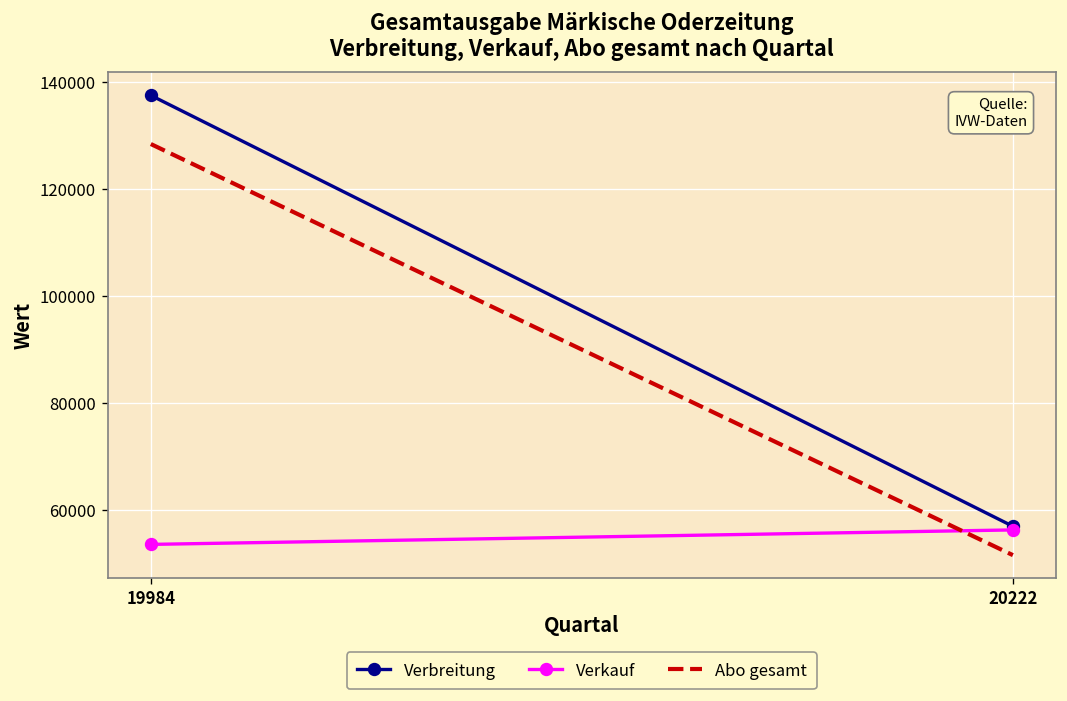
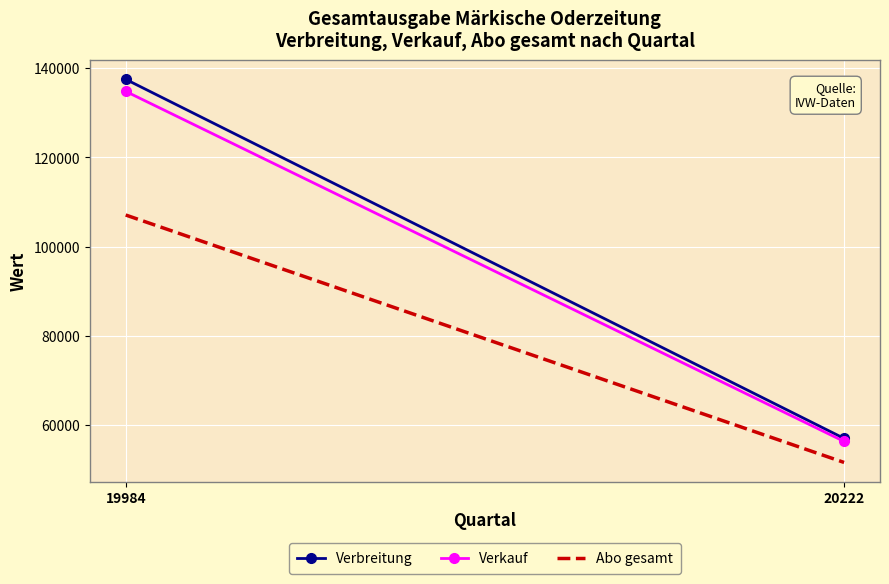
Verkauf, 19984: 54000 -> 135000
Abo gesamt, 19984: 128000 -> 107000
